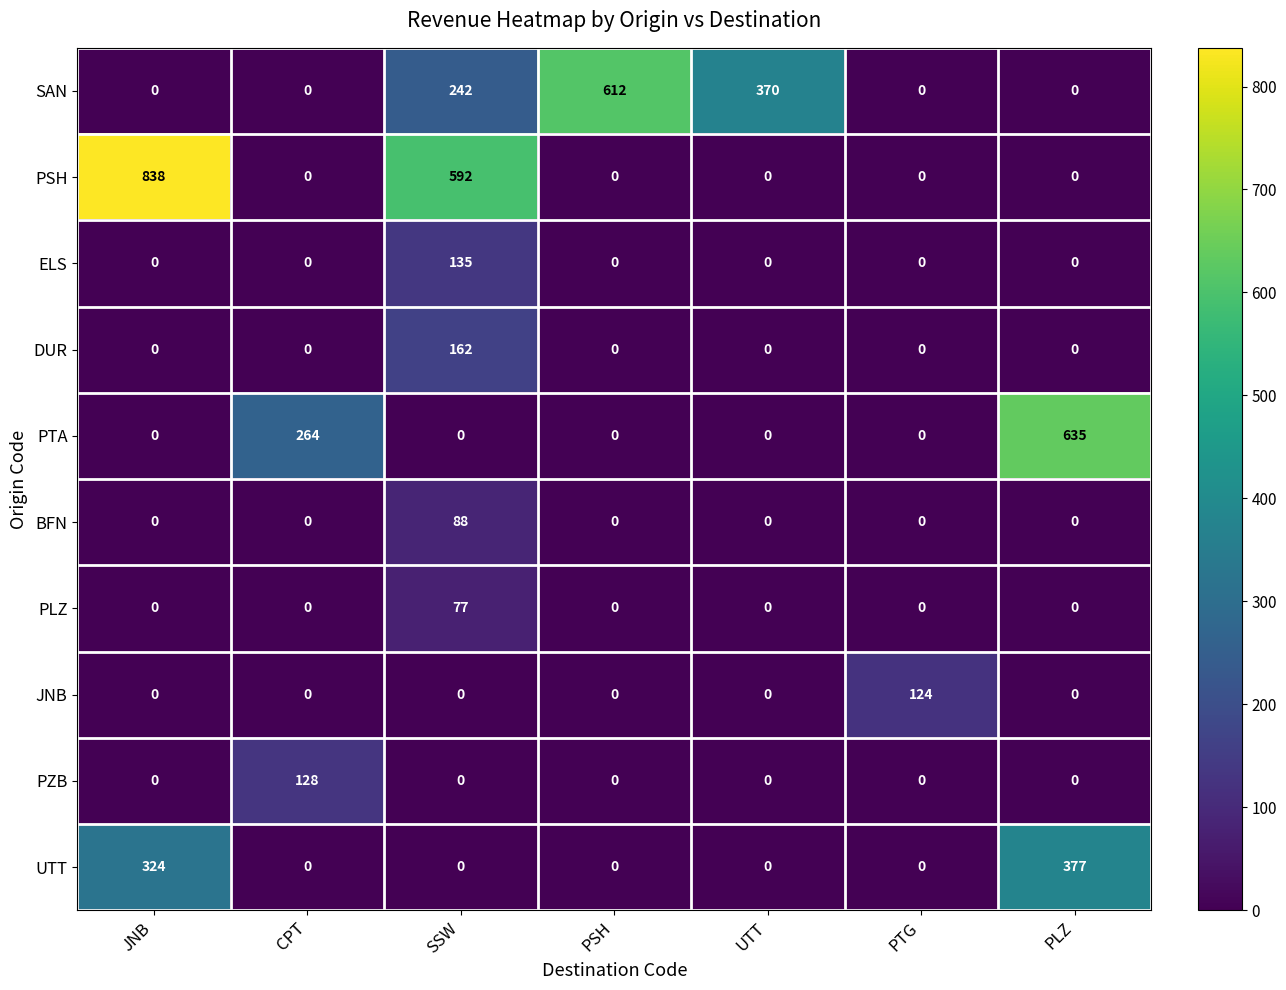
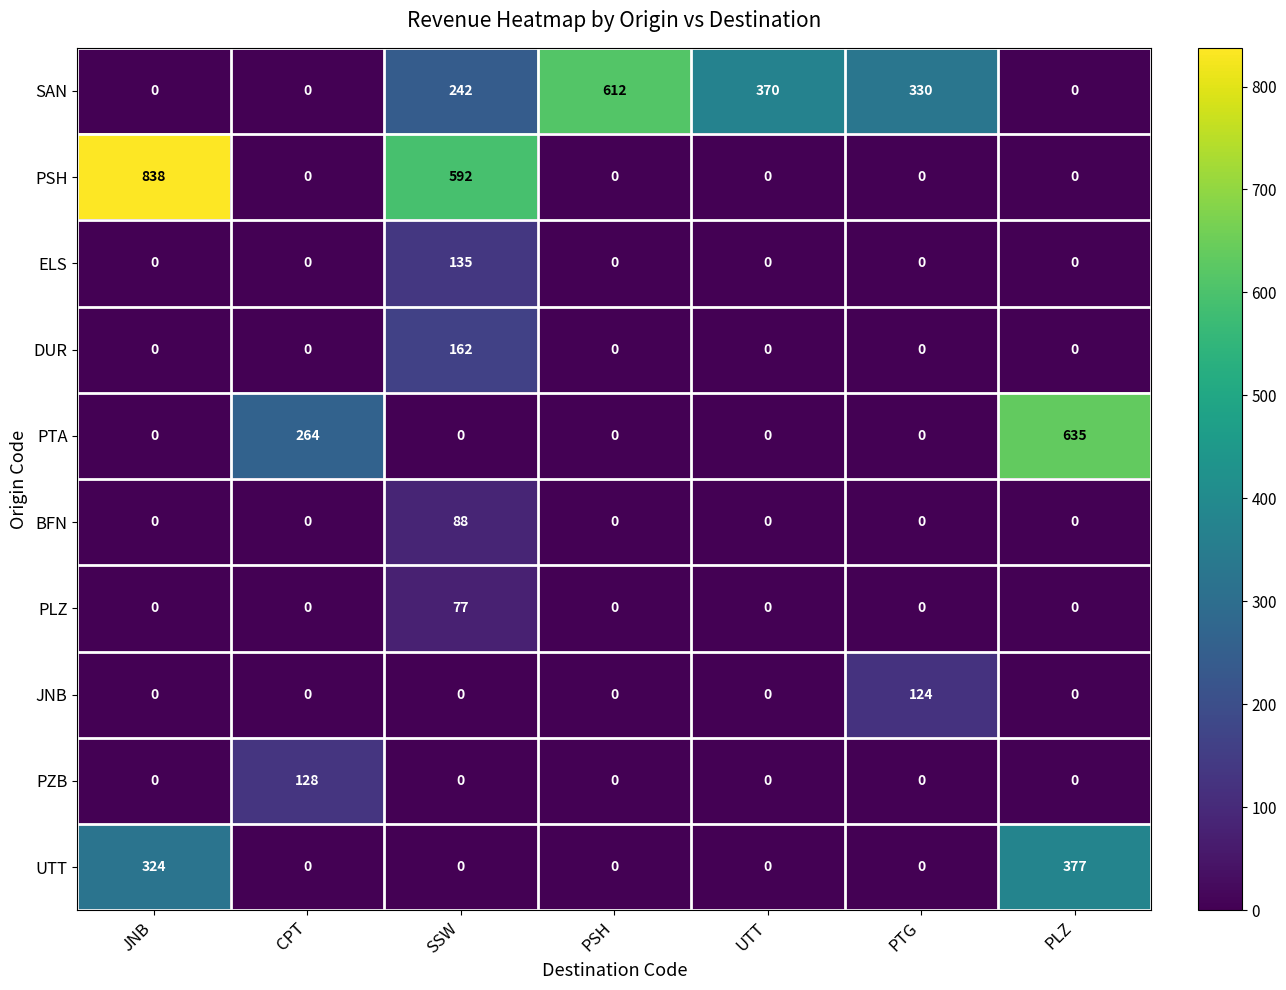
SAN, PTG: 0 -> 330
